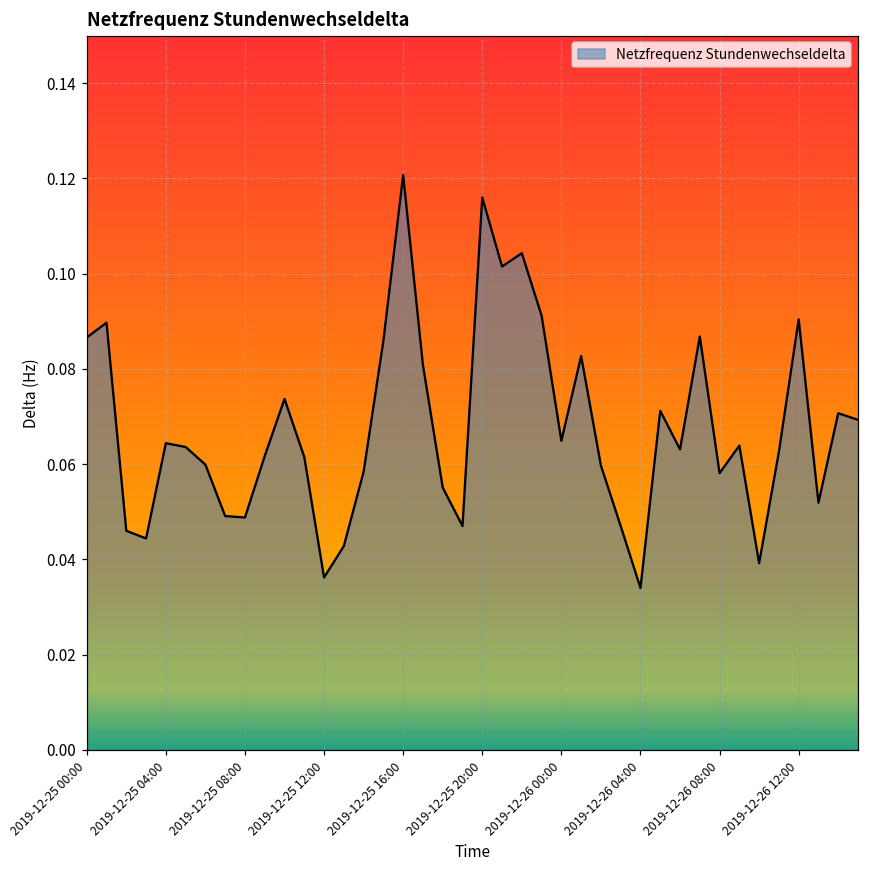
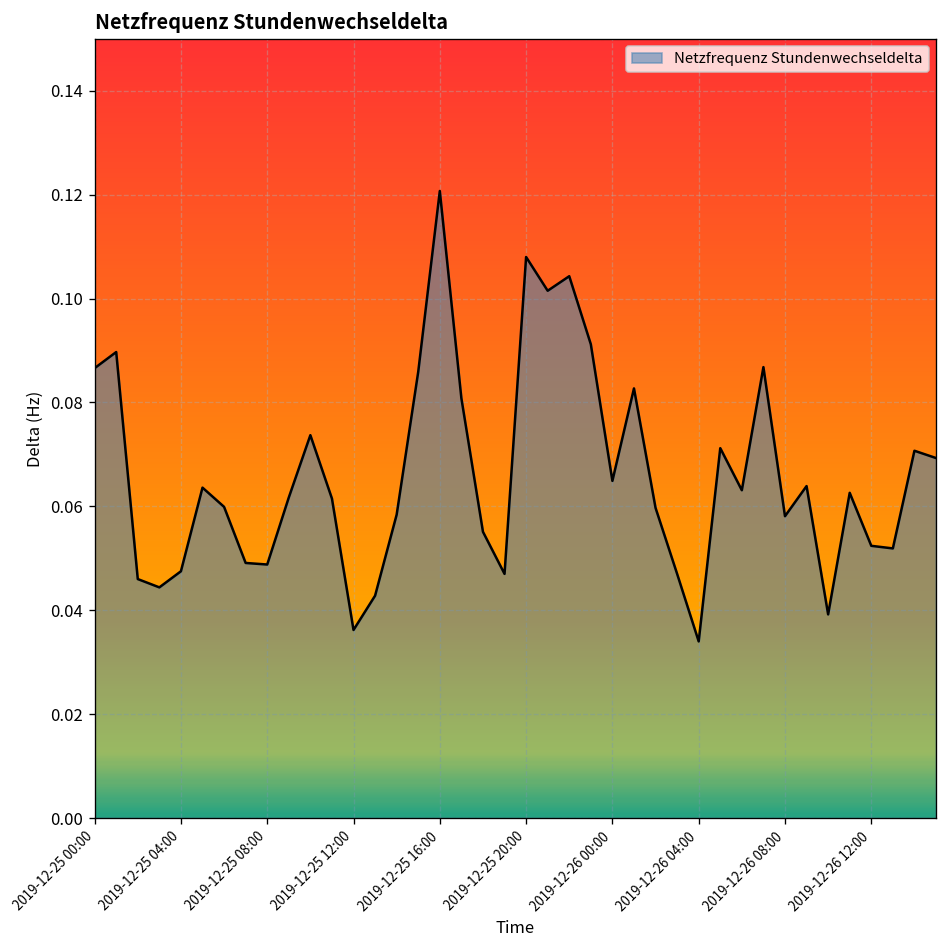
2019-12-25 04:00: 0.064 -> 0.048
2019-12-25 20:00: 0.116 -> 0.108
2019-12-26 12:00: 0.090 -> 0.052
